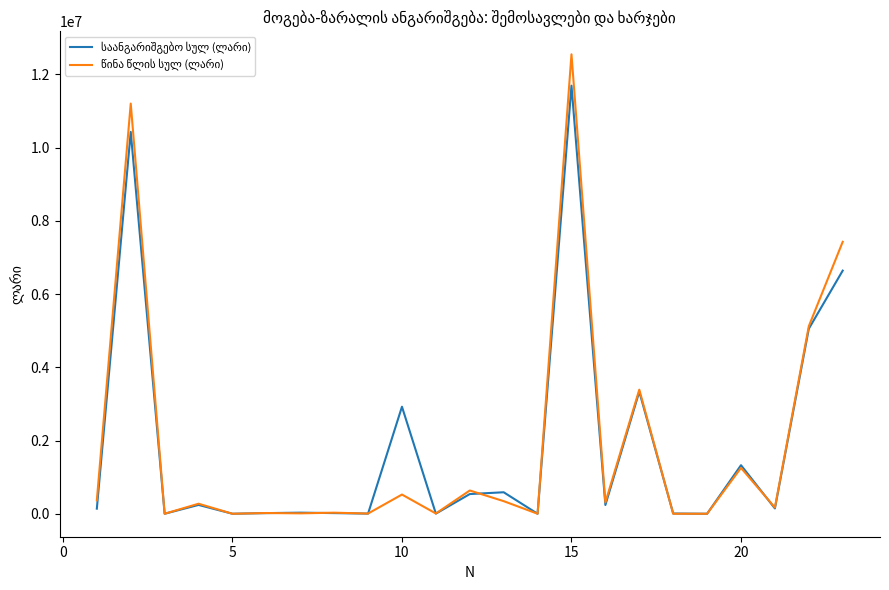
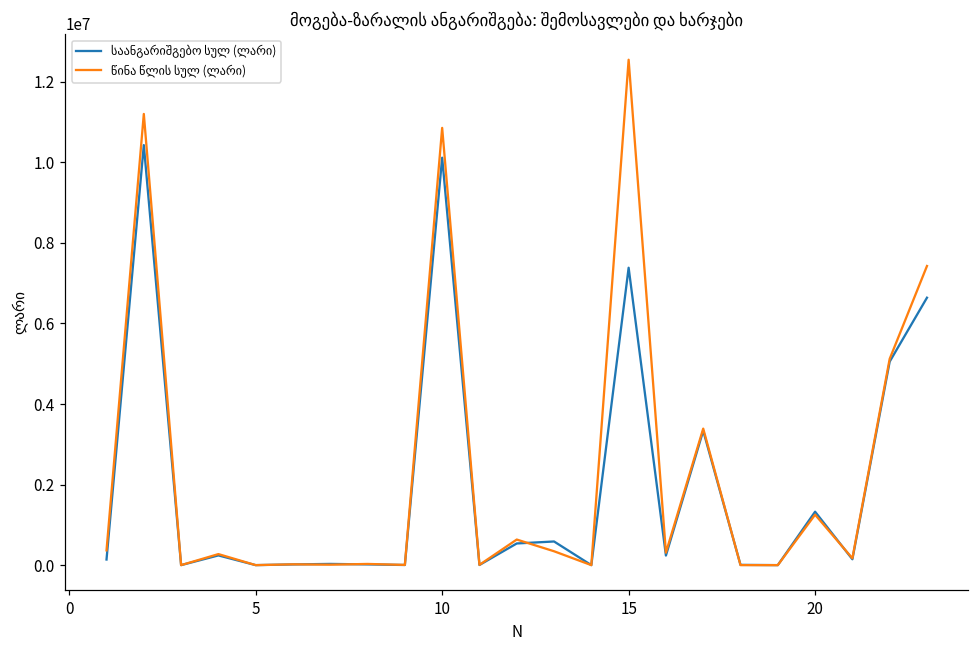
საანგარიშგებო სულ (ლარი), 10: 2900000 -> 10100000
წინა წლის სულ (ლარი), 10: 500000 -> 10900000
საანგარიშგებო სულ (ლარი), 15: 11700000 -> 7400000
